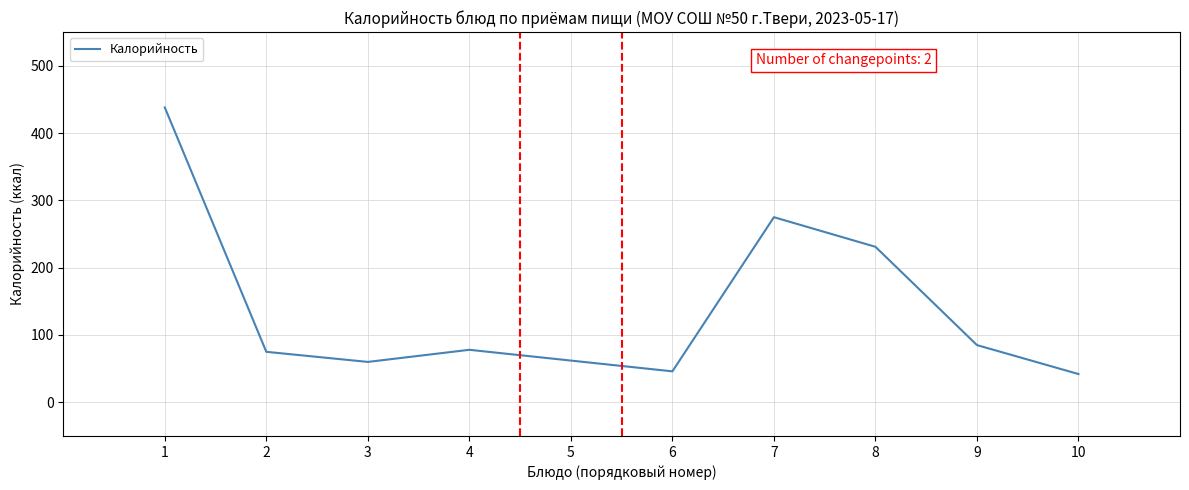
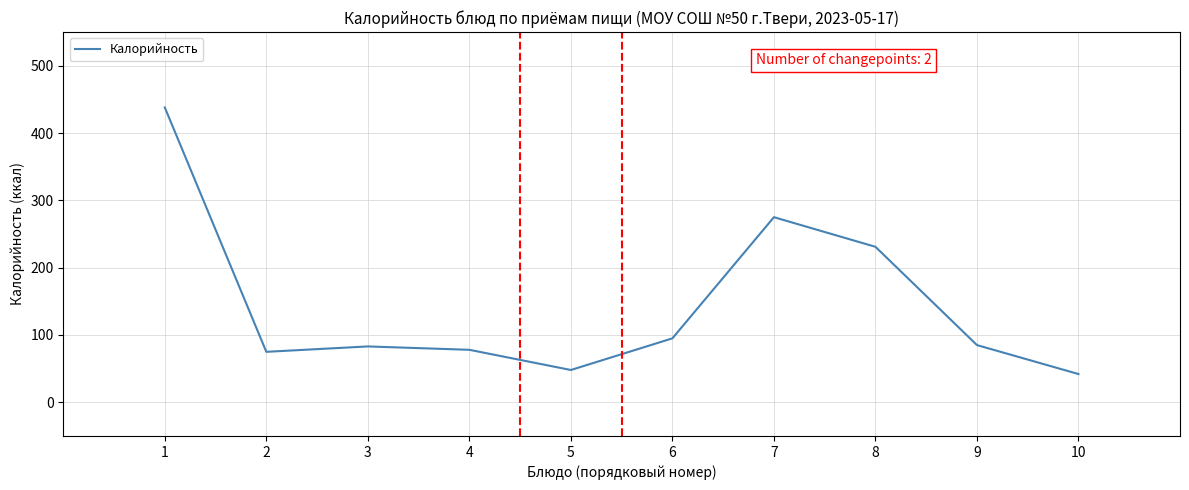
3: 60 -> 80
5: 60 -> 50
6: 50 -> 100
